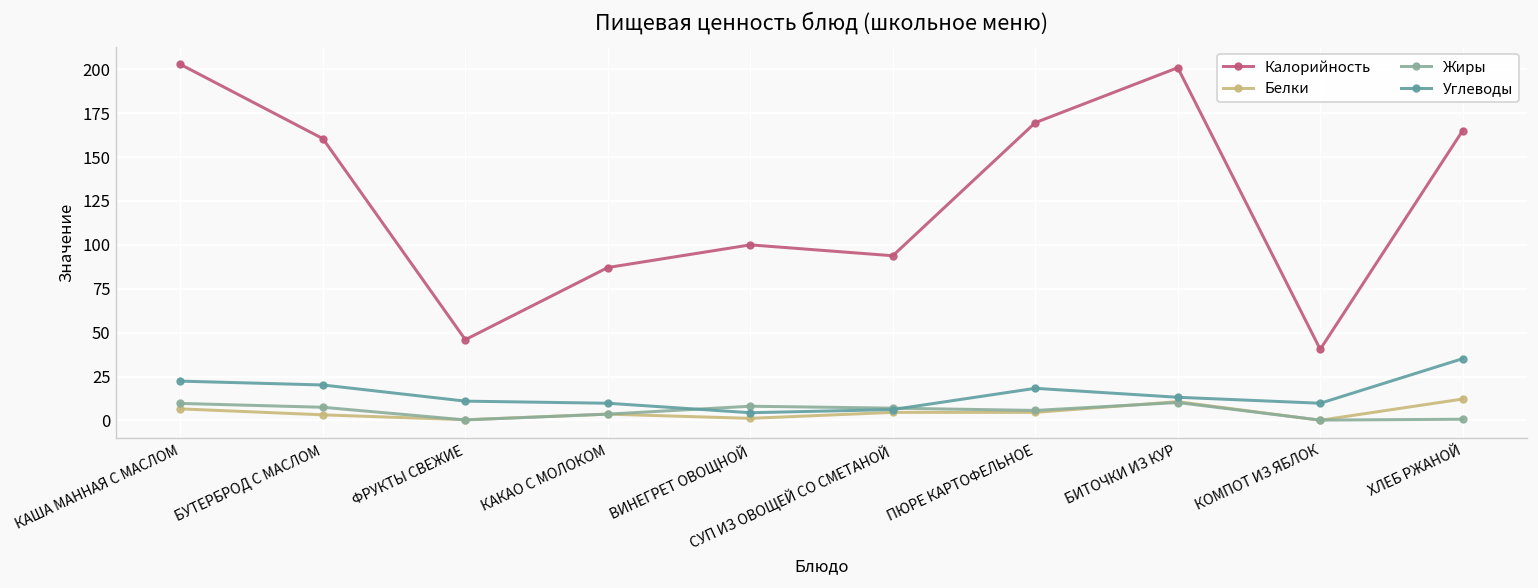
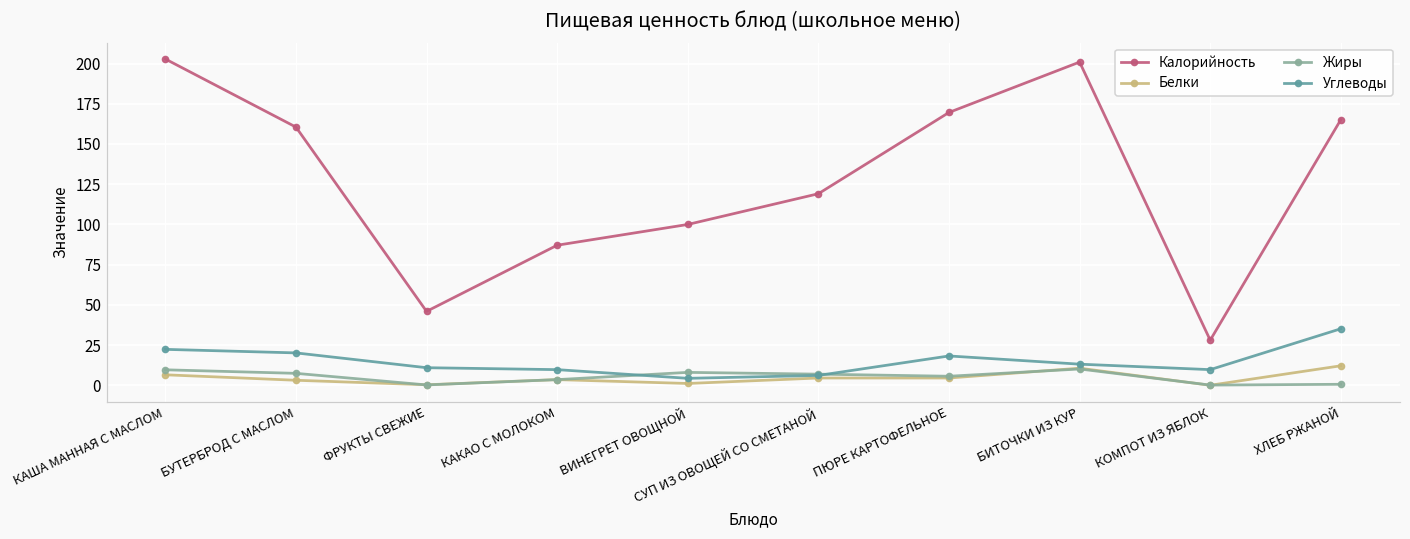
Калорийность, СУП ИЗ ОВОЩЕЙ СО СМЕТАНОЙ: 94 -> 119
Калорийность, КОМПОТ ИЗ ЯБЛОК: 41 -> 28
